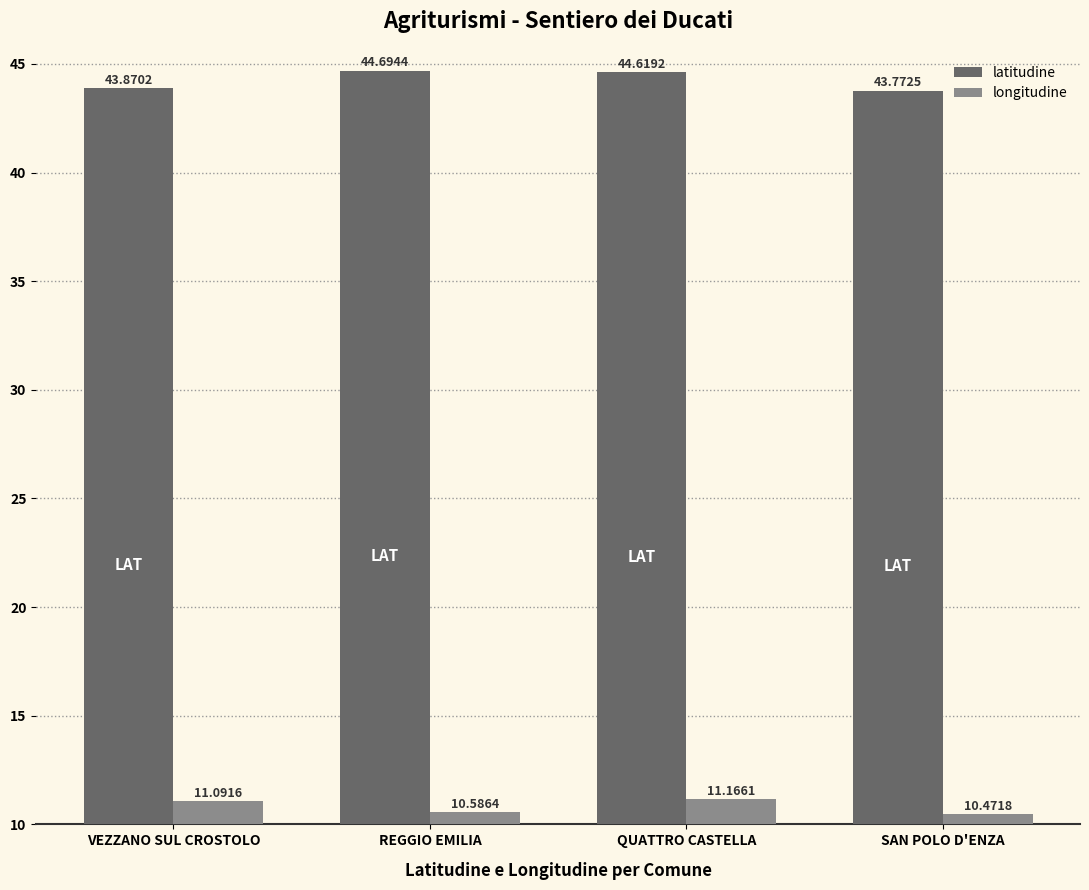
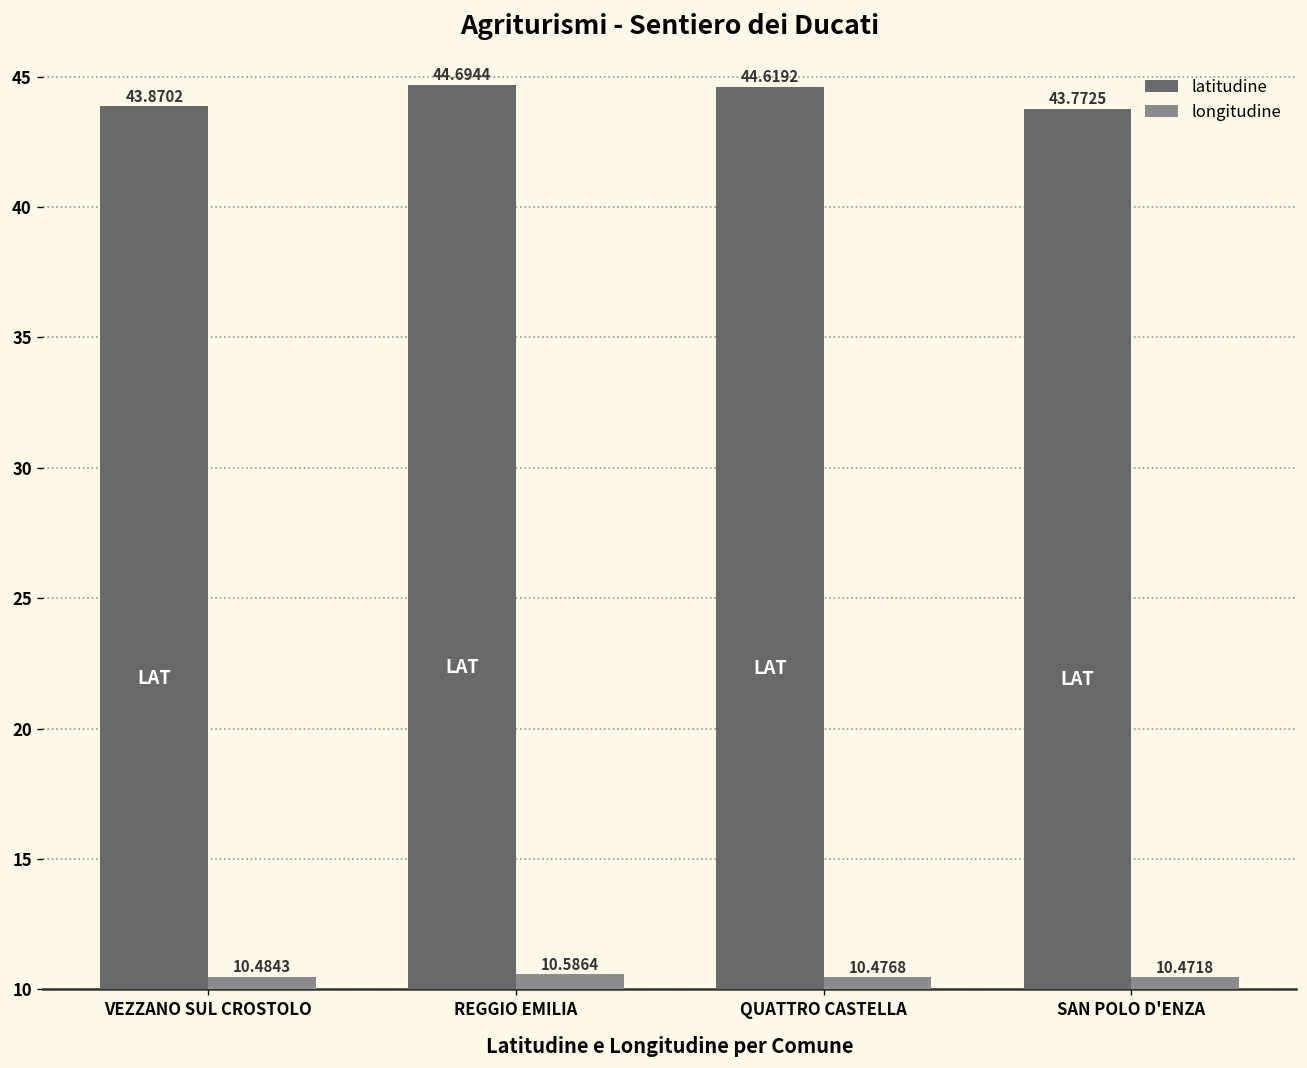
longitudine, VEZZANO SUL CROSTOLO: 11.0916 -> 10.4843
longitudine, QUATTRO CASTELLA: 11.1661 -> 10.4768
